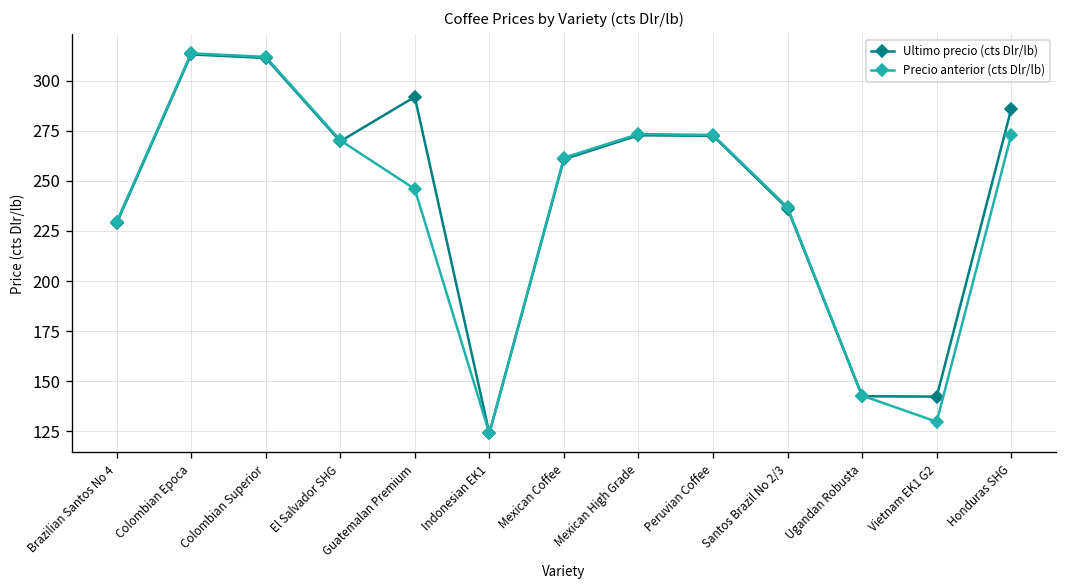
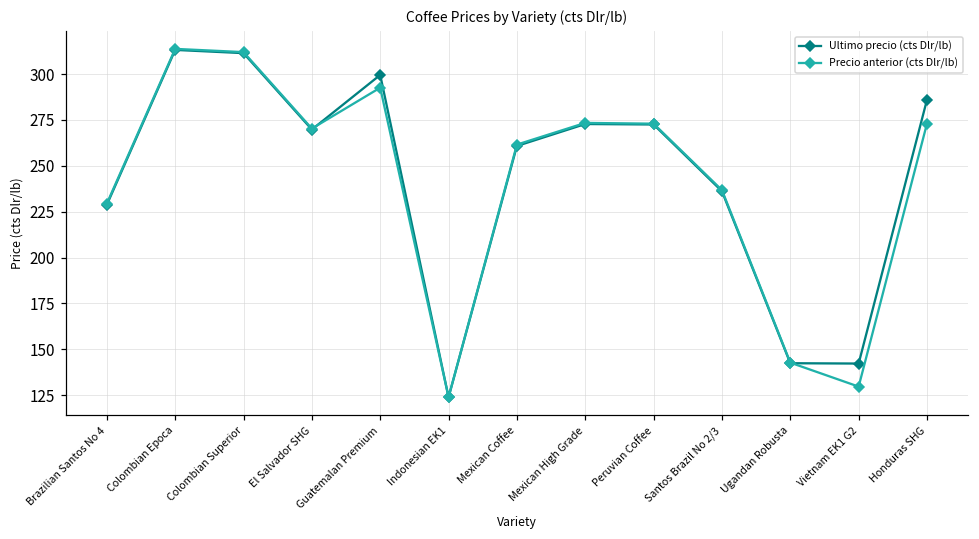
Ultimo precio (cts Dlr/lb), Guatemalan Premium: 292 -> 300
Precio anterior (cts Dlr/lb), Guatemalan Premium: 246 -> 293
